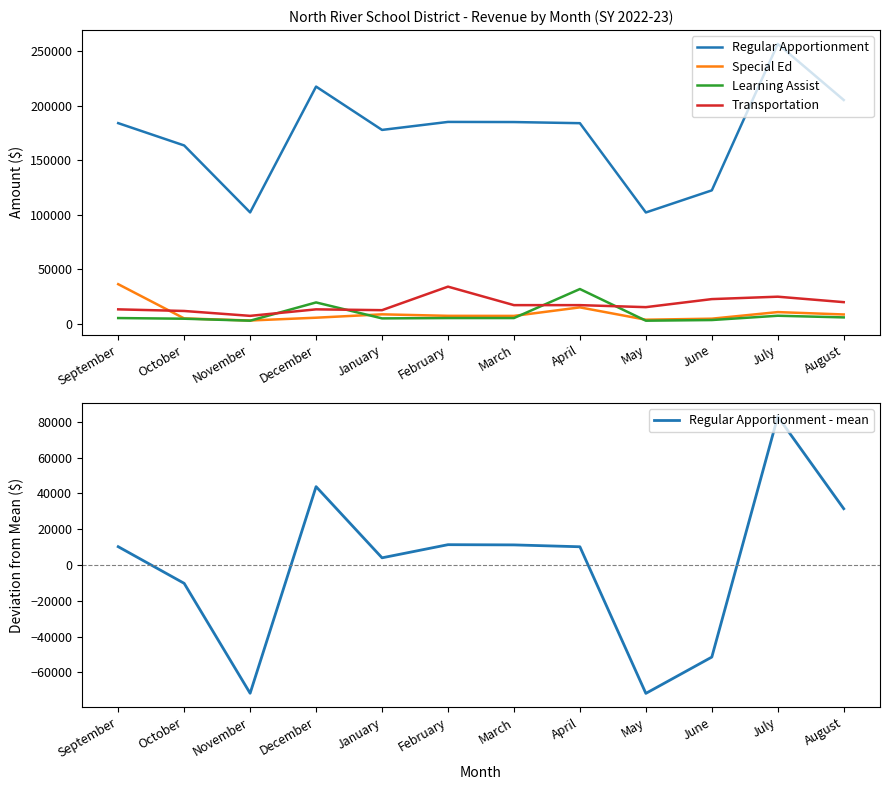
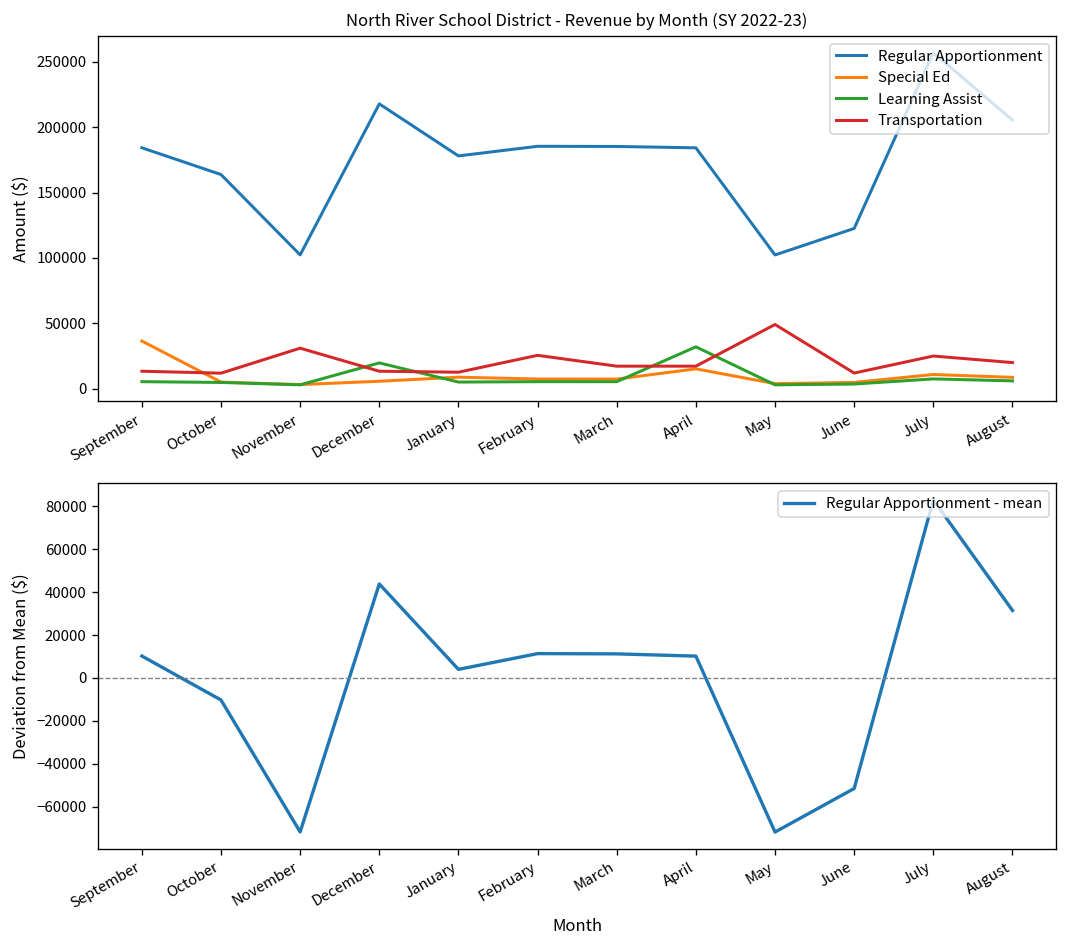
North River School District - Revenue by Month (SY 2022-23), Transportation, November: 7000 -> 31000
North River School District - Revenue by Month (SY 2022-23), Transportation, February: 34000 -> 26000
North River School District - Revenue by Month (SY 2022-23), Transportation, May: 15000 -> 49000
North River School District - Revenue by Month (SY 2022-23), Transportation, June: 23000 -> 12000
